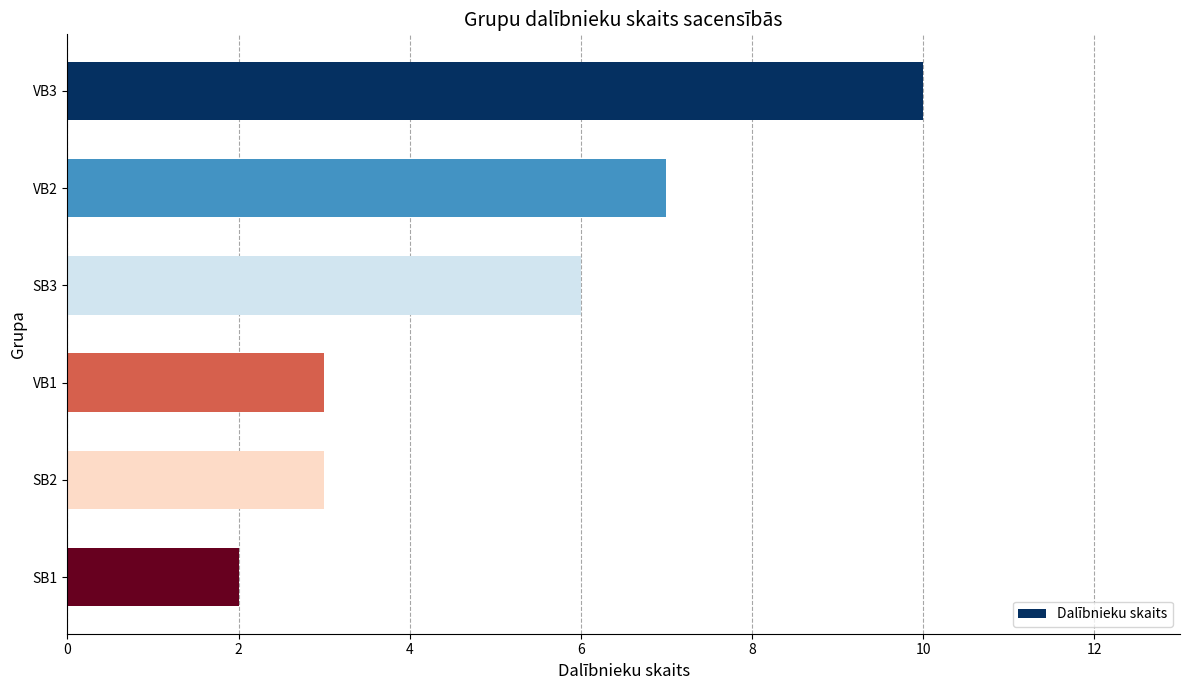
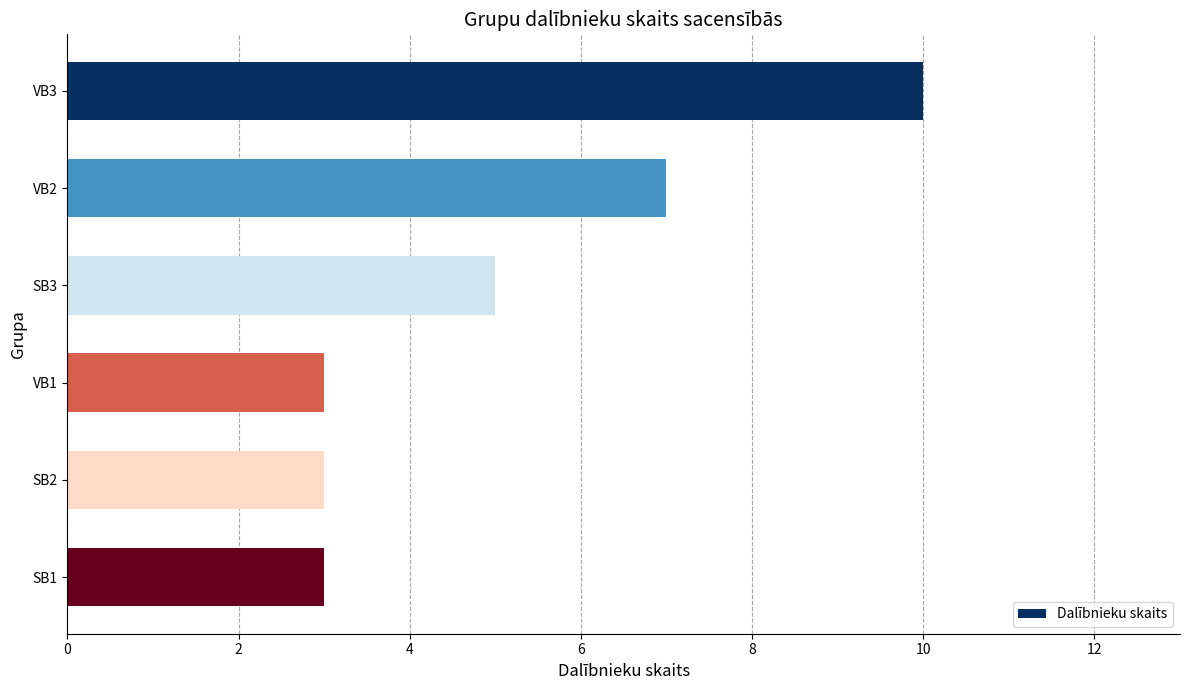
SB3: 6 -> 5
SB1: 2 -> 3
